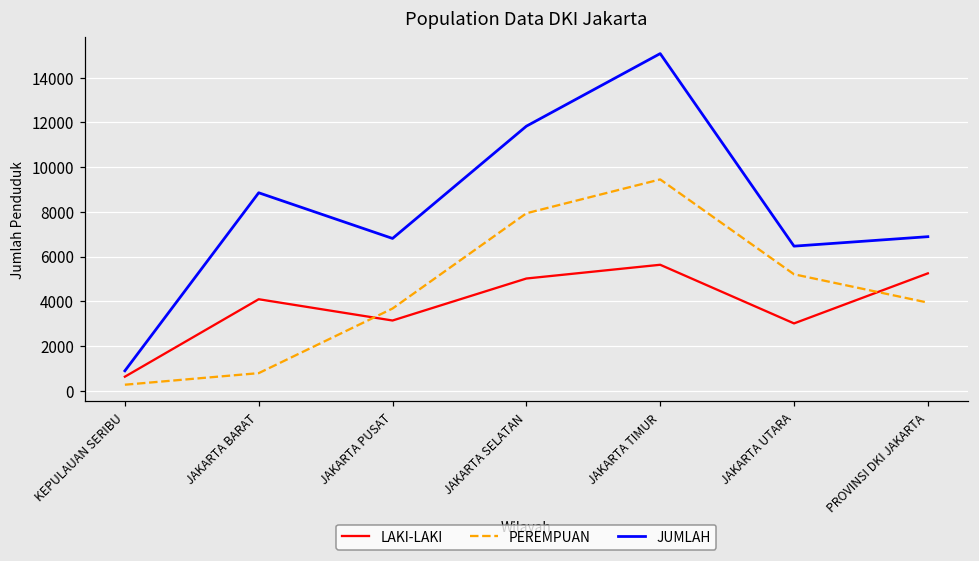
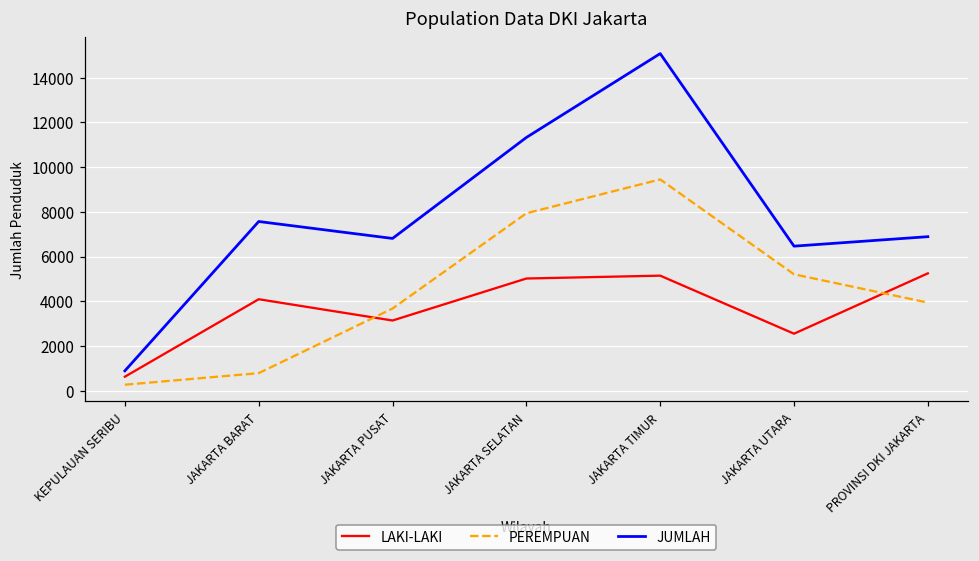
JUMLAH, JAKARTA BARAT: 8900 -> 7600
JUMLAH, JAKARTA SELATAN: 11800 -> 11300
LAKI-LAKI, JAKARTA TIMUR: 5600 -> 5100
LAKI-LAKI, JAKARTA UTARA: 3000 -> 2500
